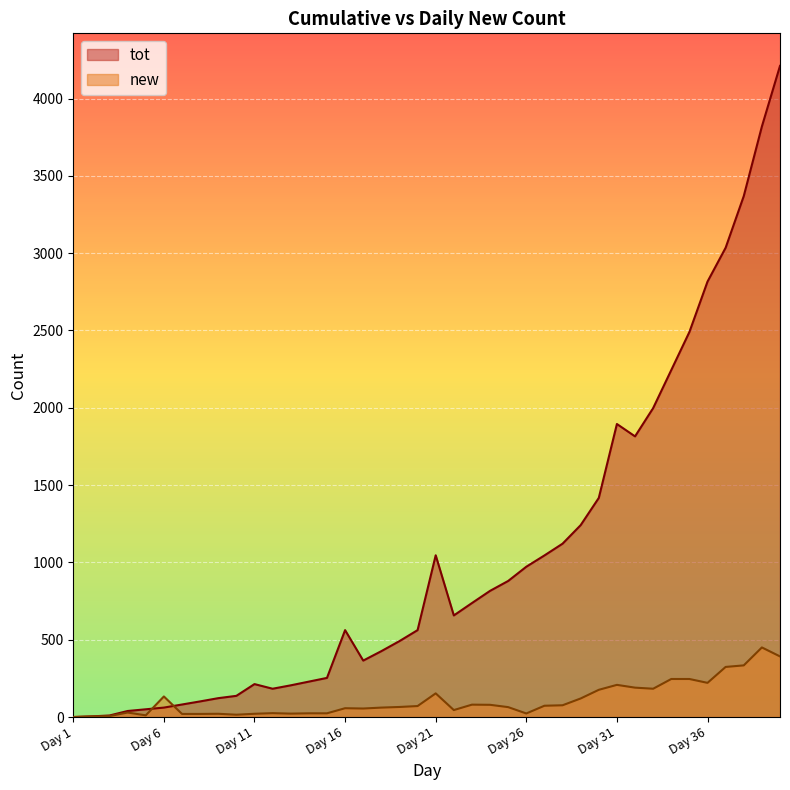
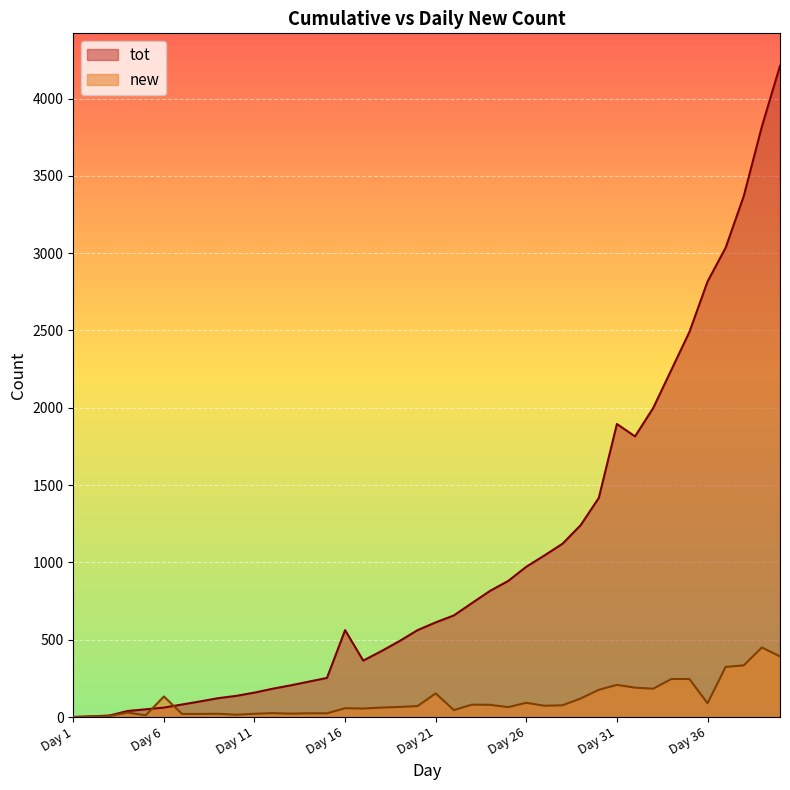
tot, Day 11: 210 -> 160
tot, Day 21: 1050 -> 610
new, Day 26: 20 -> 90
new, Day 36: 220 -> 90
